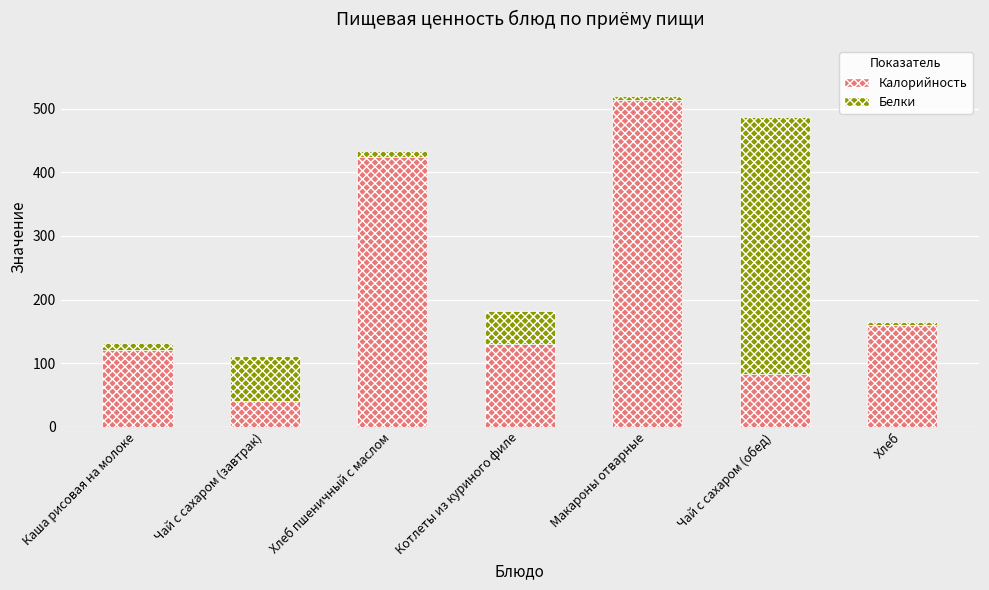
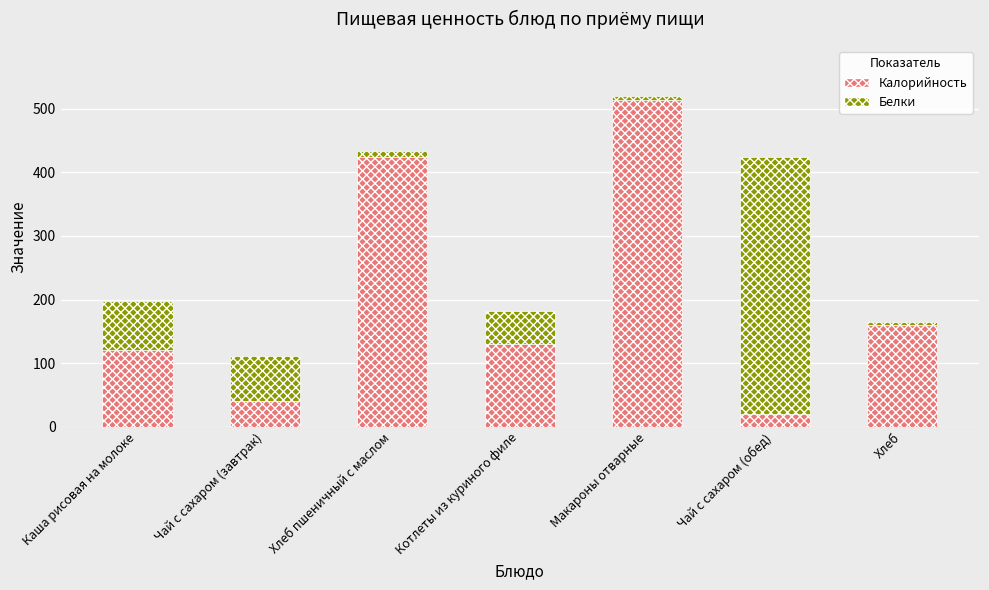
Белки, Каша рисовая на молоке: 10 -> 80
Калорийность, Чай с сахаром (обед): 80 -> 20
